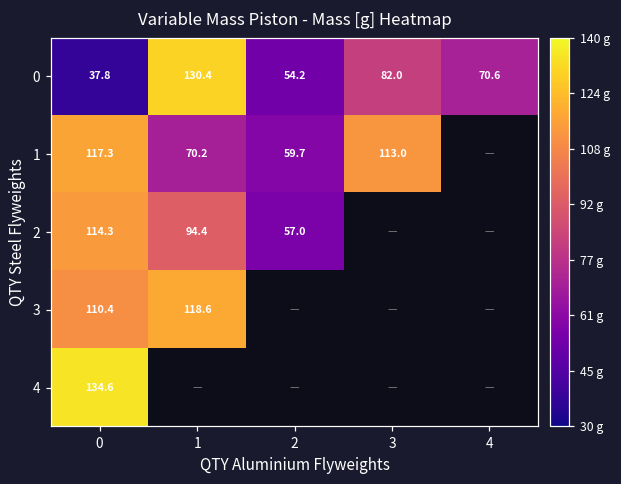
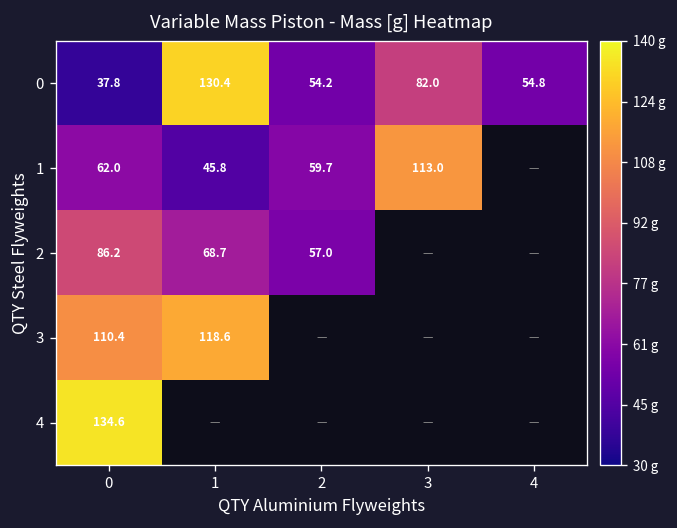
0, 4: 70.6 -> 54.8
1, 0: 117.3 -> 62.0
1, 1: 70.2 -> 45.8
2, 0: 114.3 -> 86.2
2, 1: 94.4 -> 68.7
